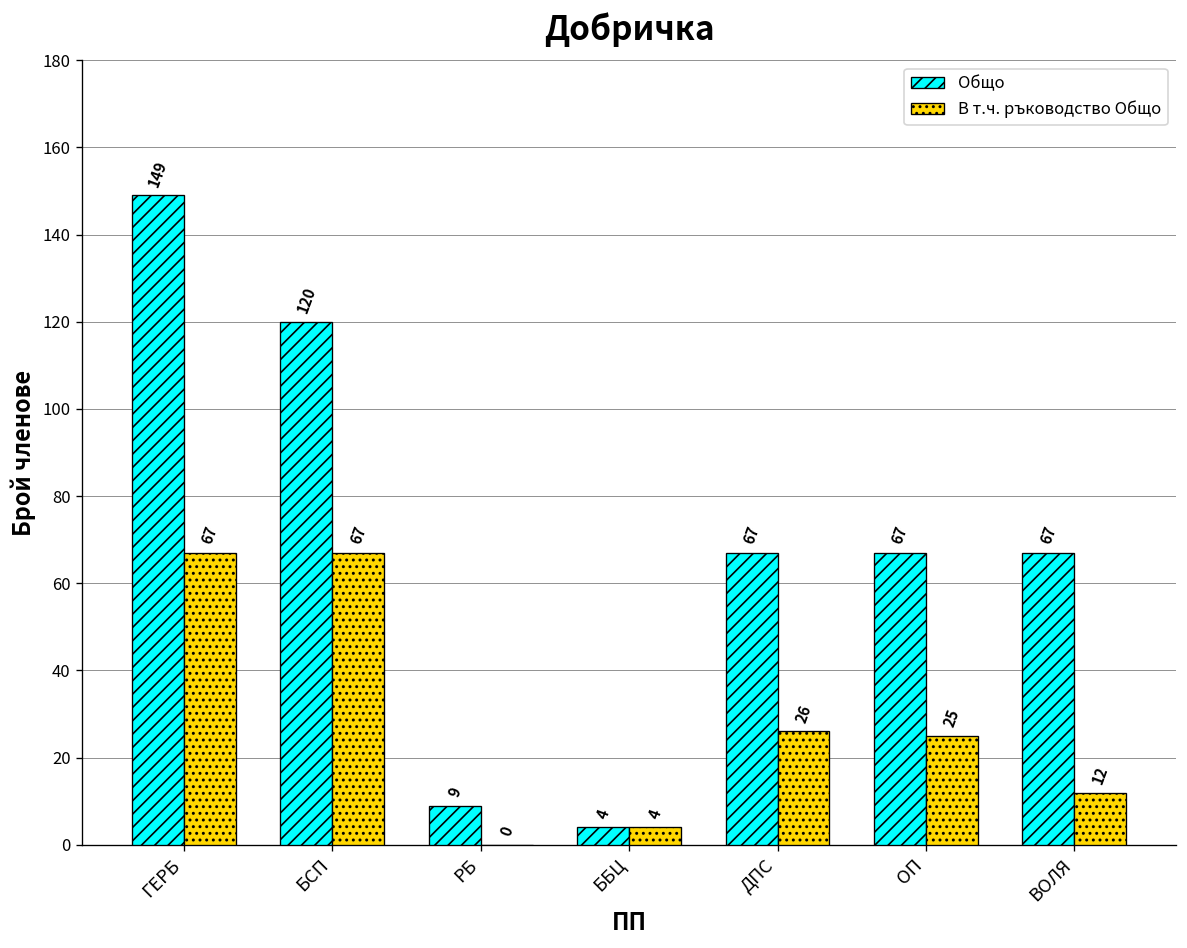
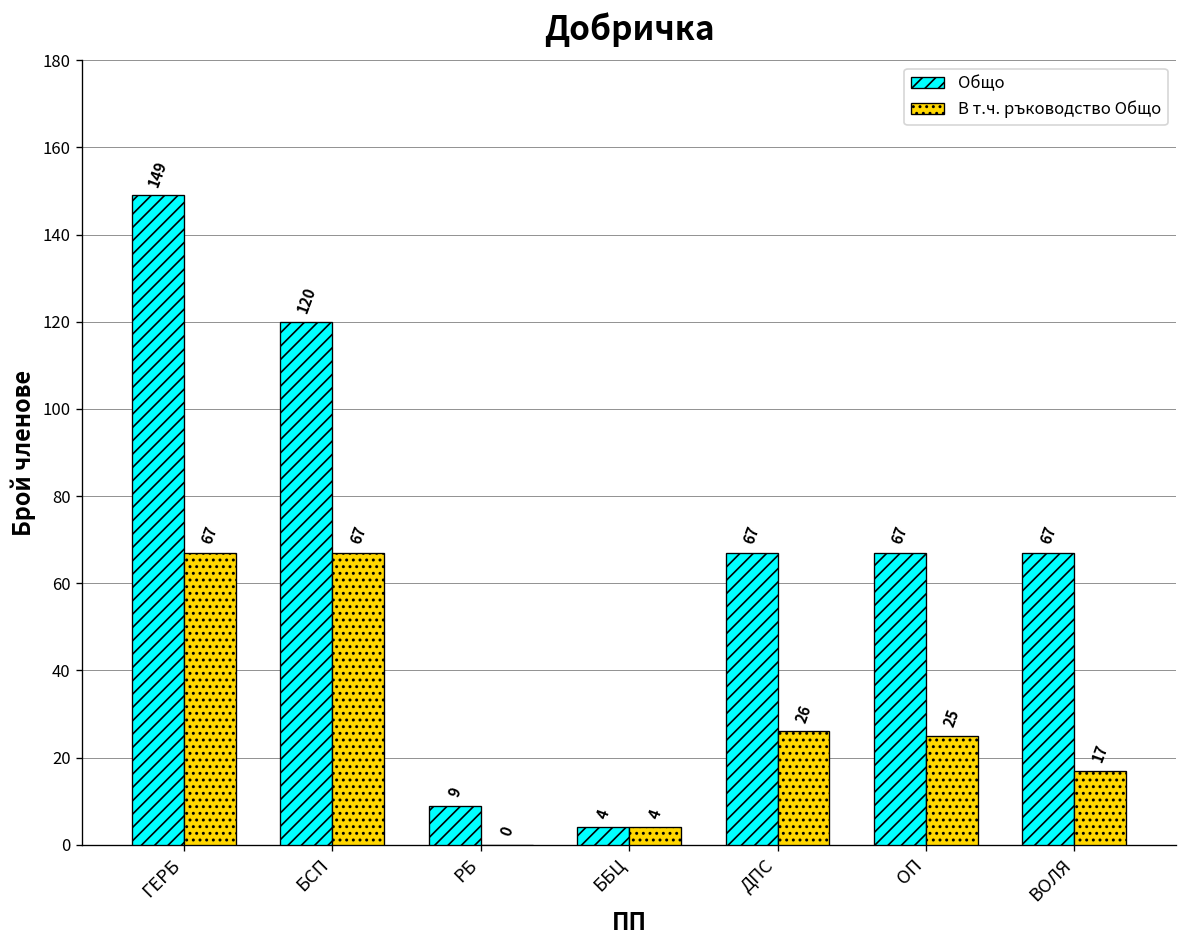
В т.ч. ръководство Общо, ВОЛЯ: 12 -> 17
